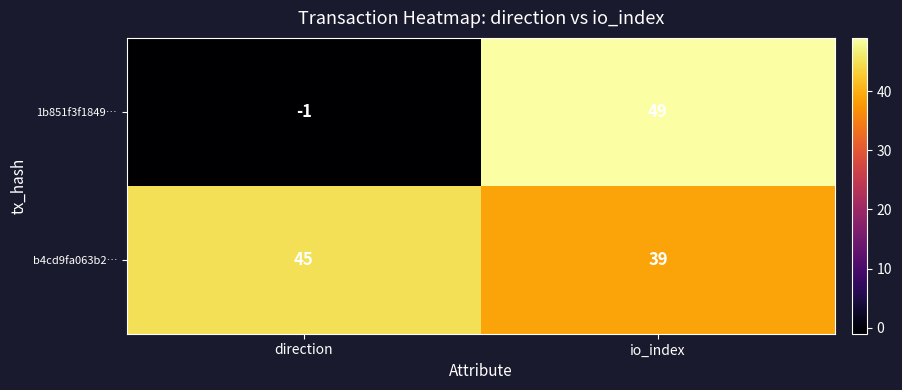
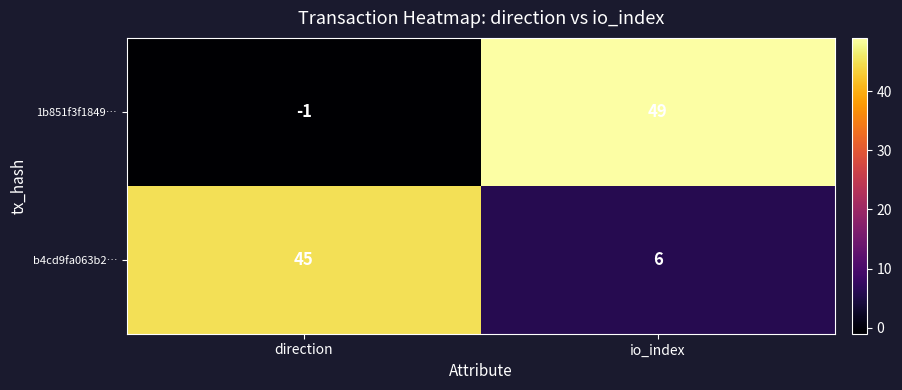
b4cd9fa063b2…, io_index: 39 -> 6
